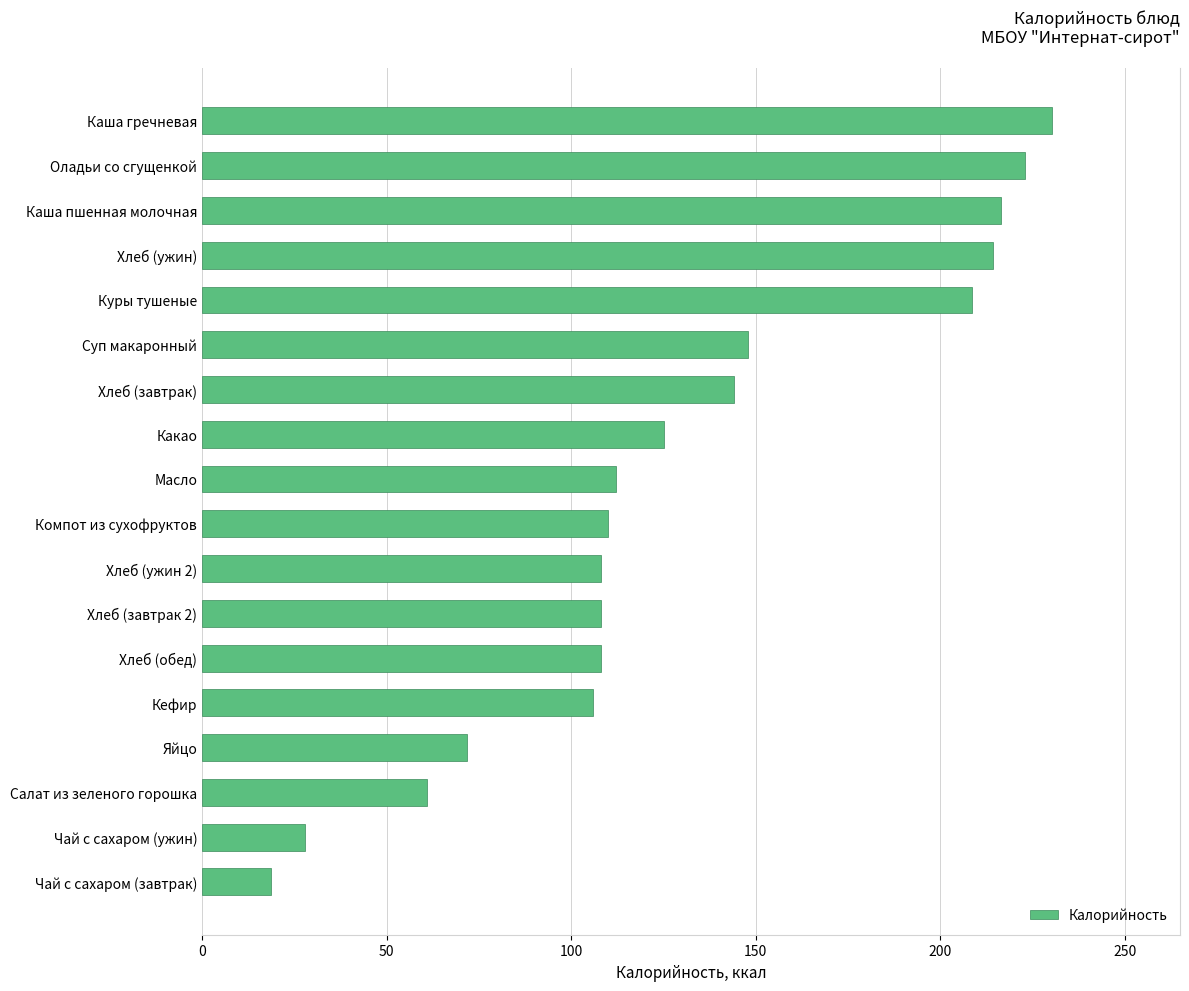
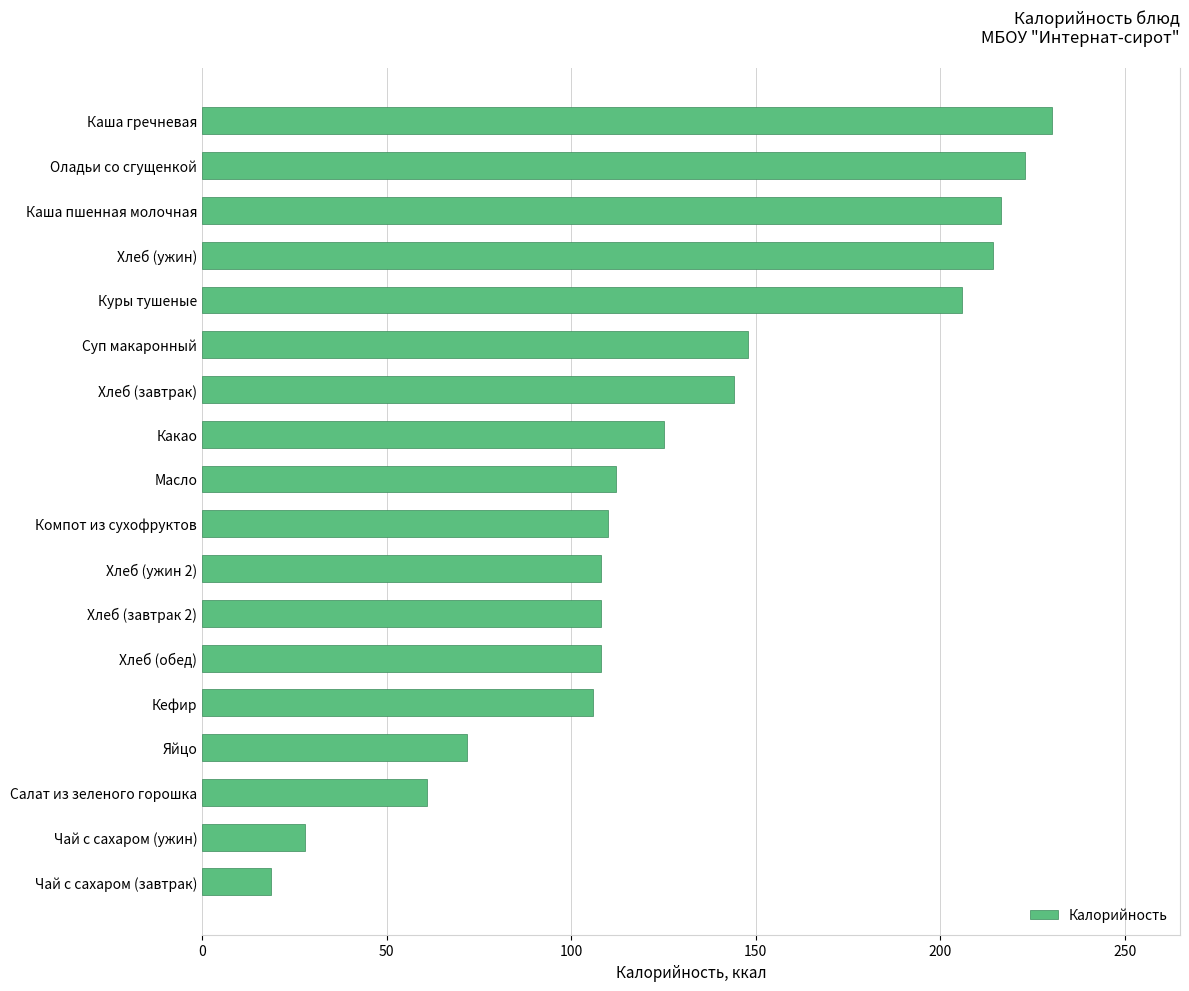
Куры тушеные: 209 -> 206
